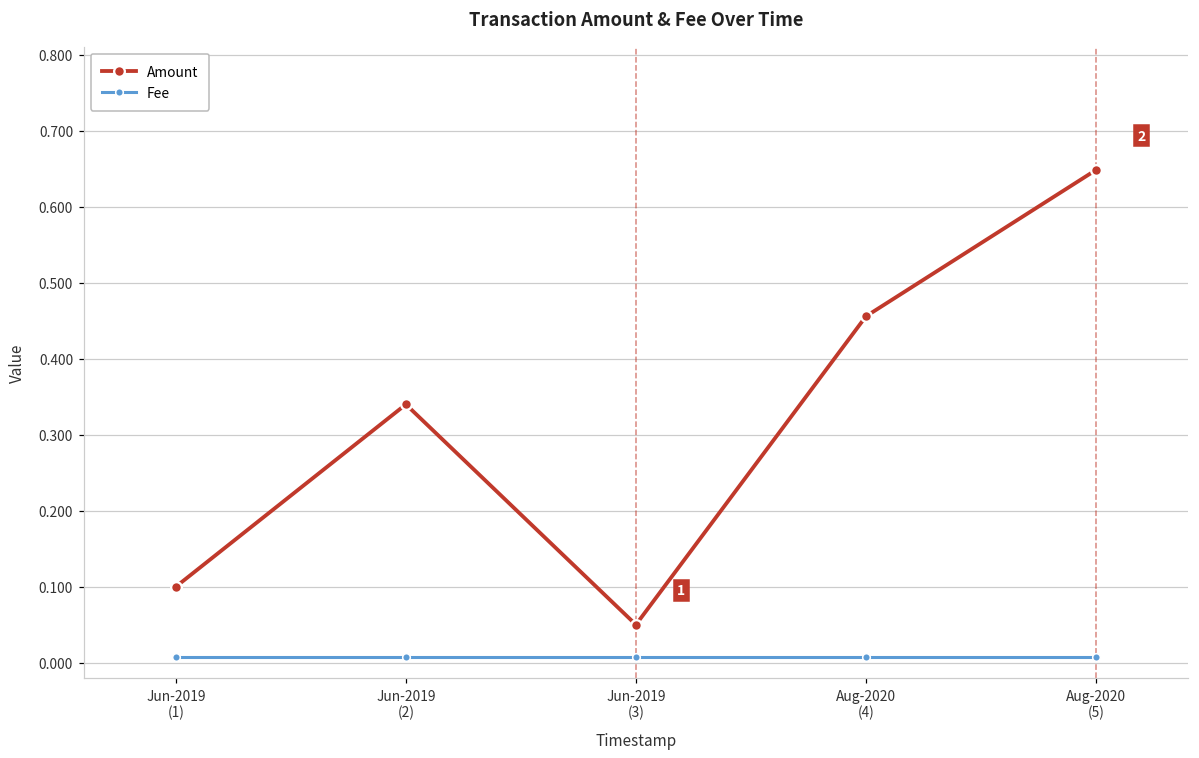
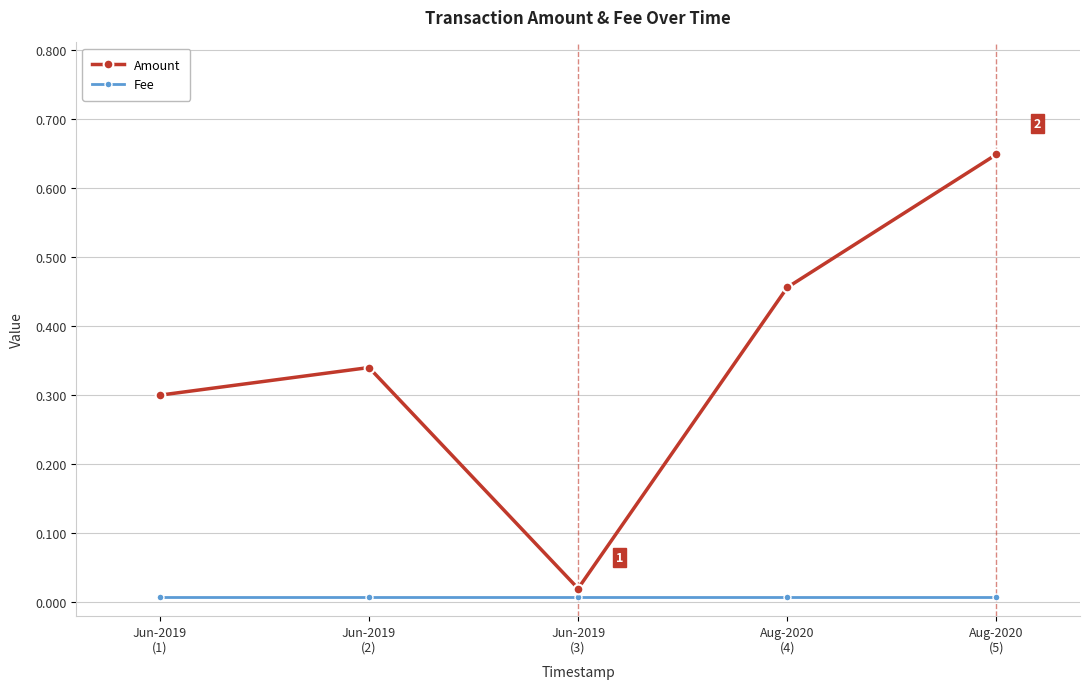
Amount, Jun-2019 (1): 0.1 -> 0.3
Amount, Jun-2019 (3): 0.05 -> 0.02
